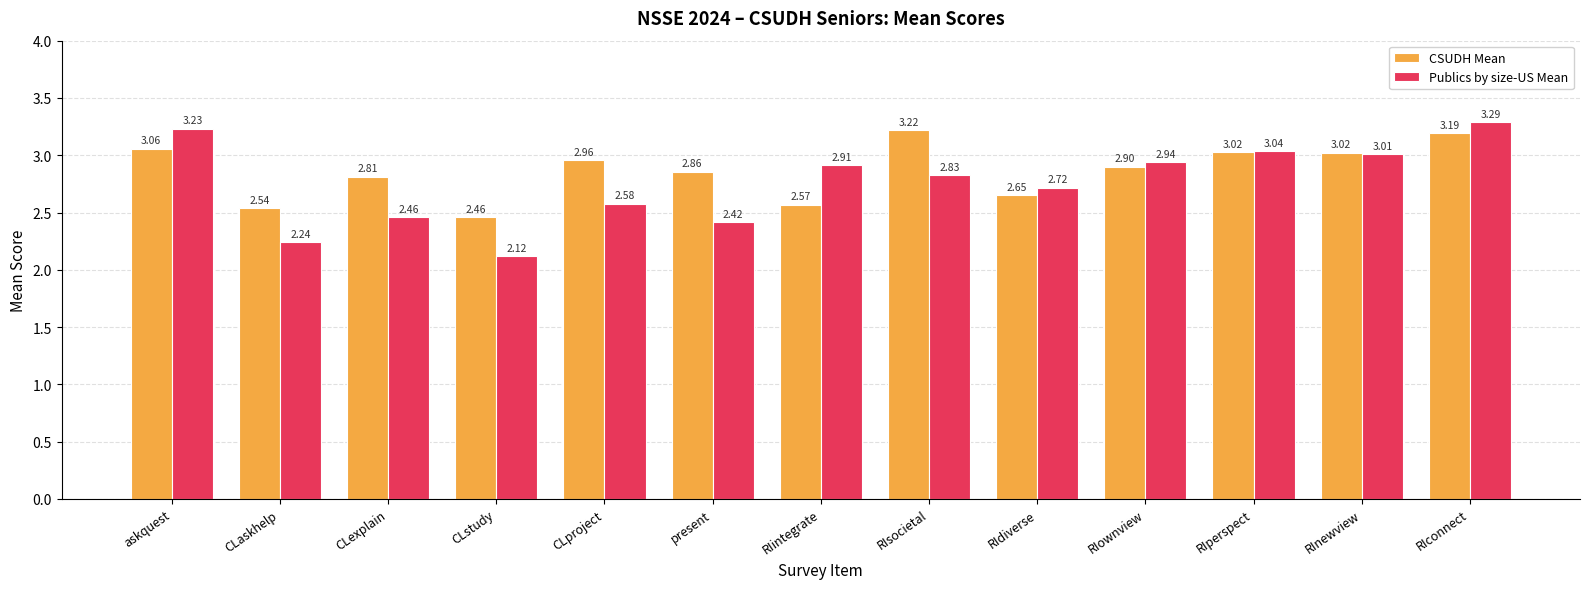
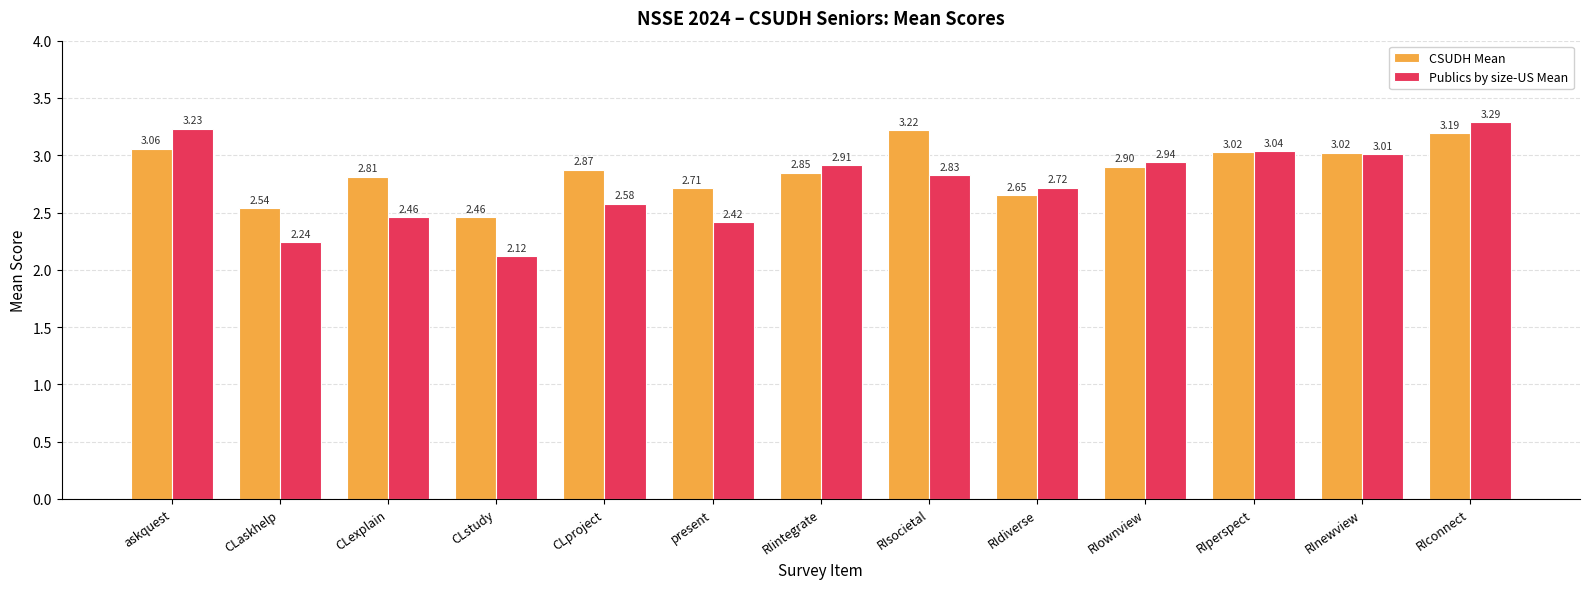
CSUDH Mean, CLproject: 2.96 -> 2.87
CSUDH Mean, present: 2.86 -> 2.71
CSUDH Mean, RIintegrate: 2.57 -> 2.85
